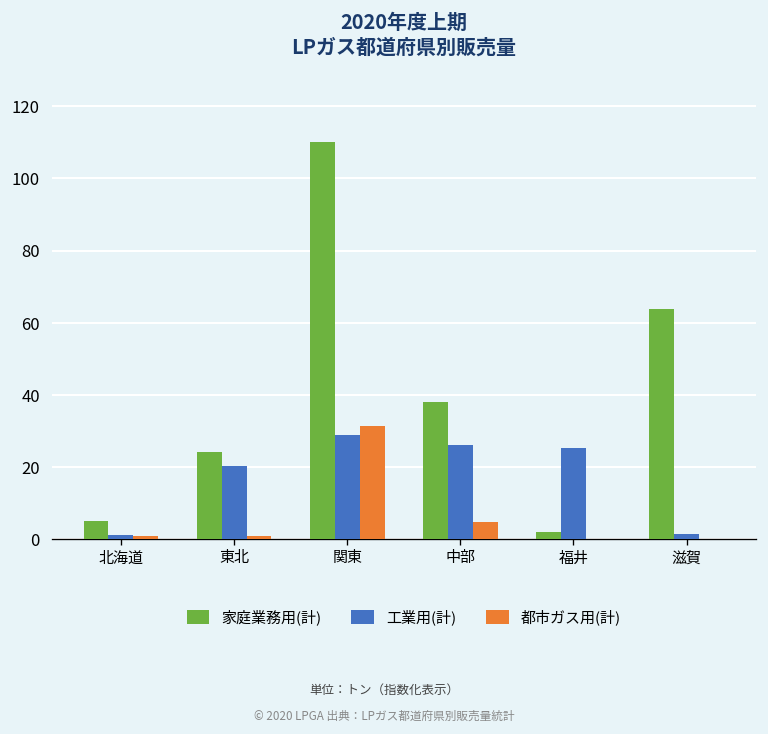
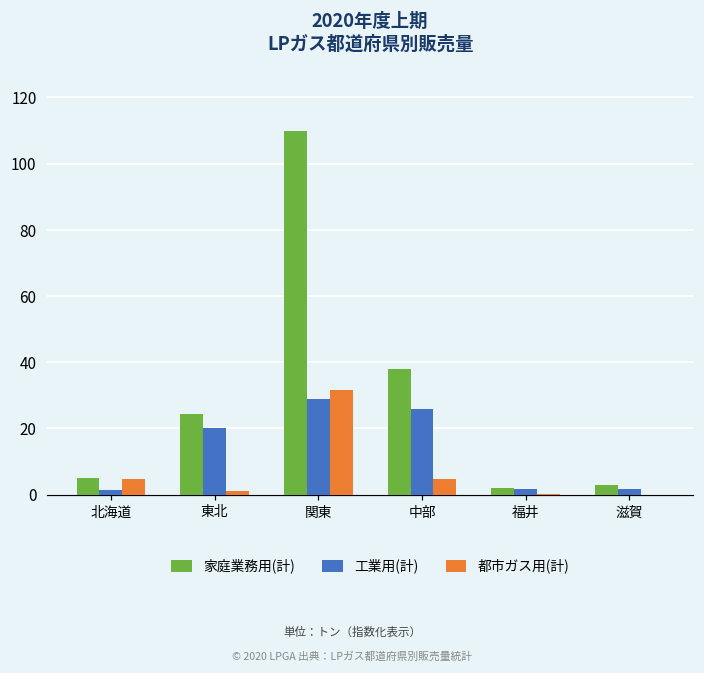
都市ガス用(計), 北海道: 1 -> 5
工業用(計), 福井: 25 -> 2
家庭業務用(計), 滋賀: 64 -> 3
